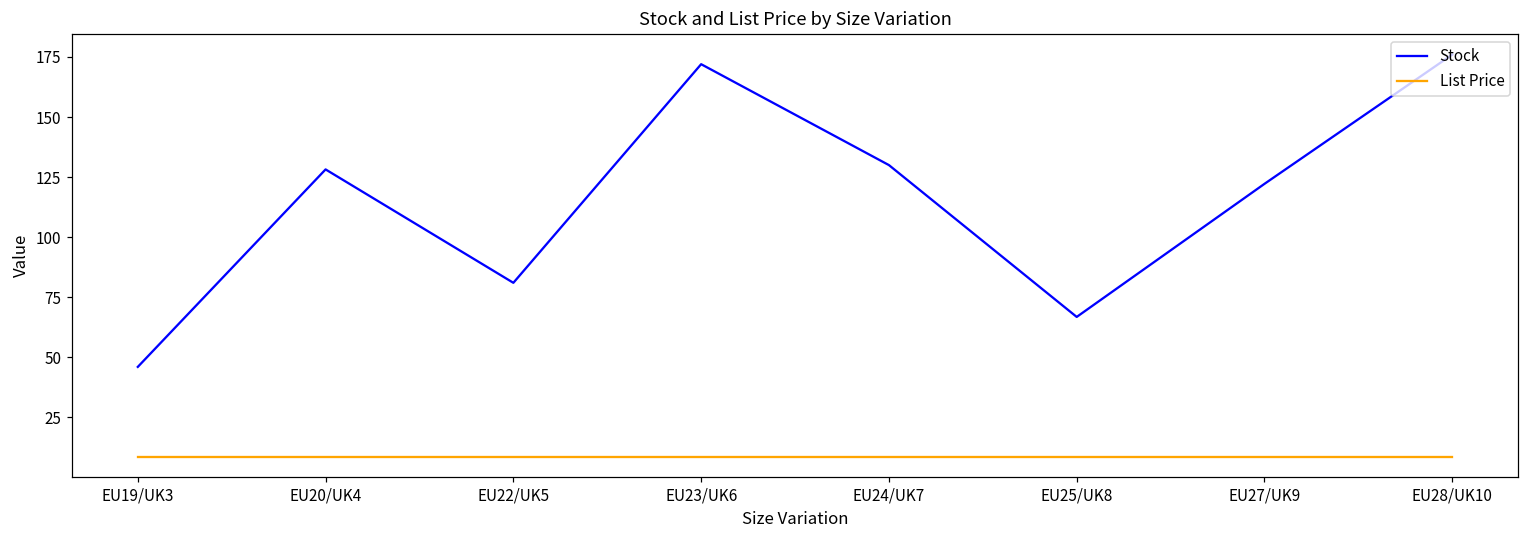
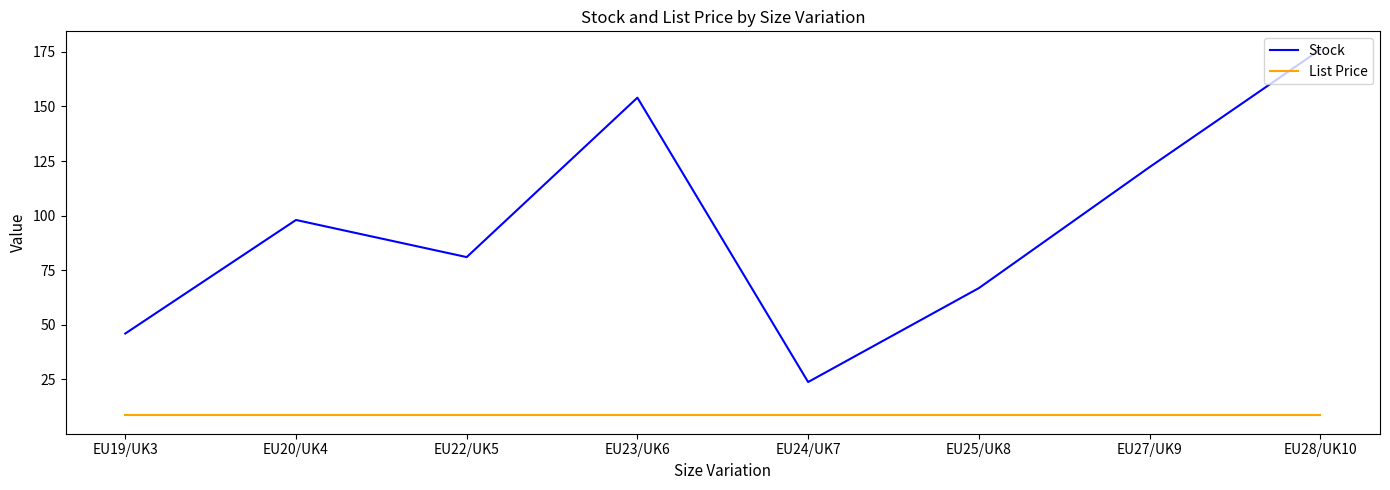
Stock, EU20/UK4: 128 -> 98
Stock, EU23/UK6: 172 -> 154
Stock, EU24/UK7: 130 -> 24
